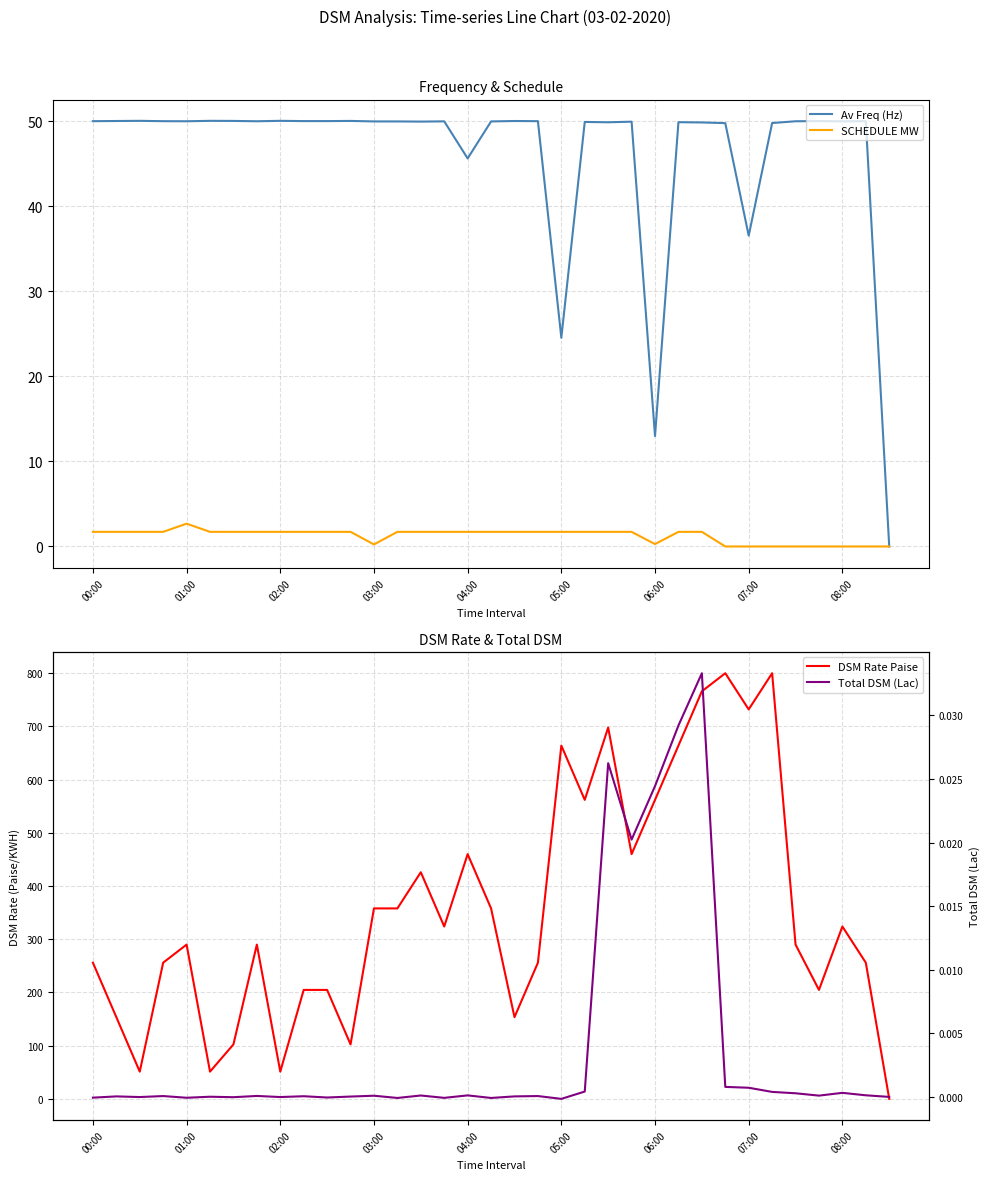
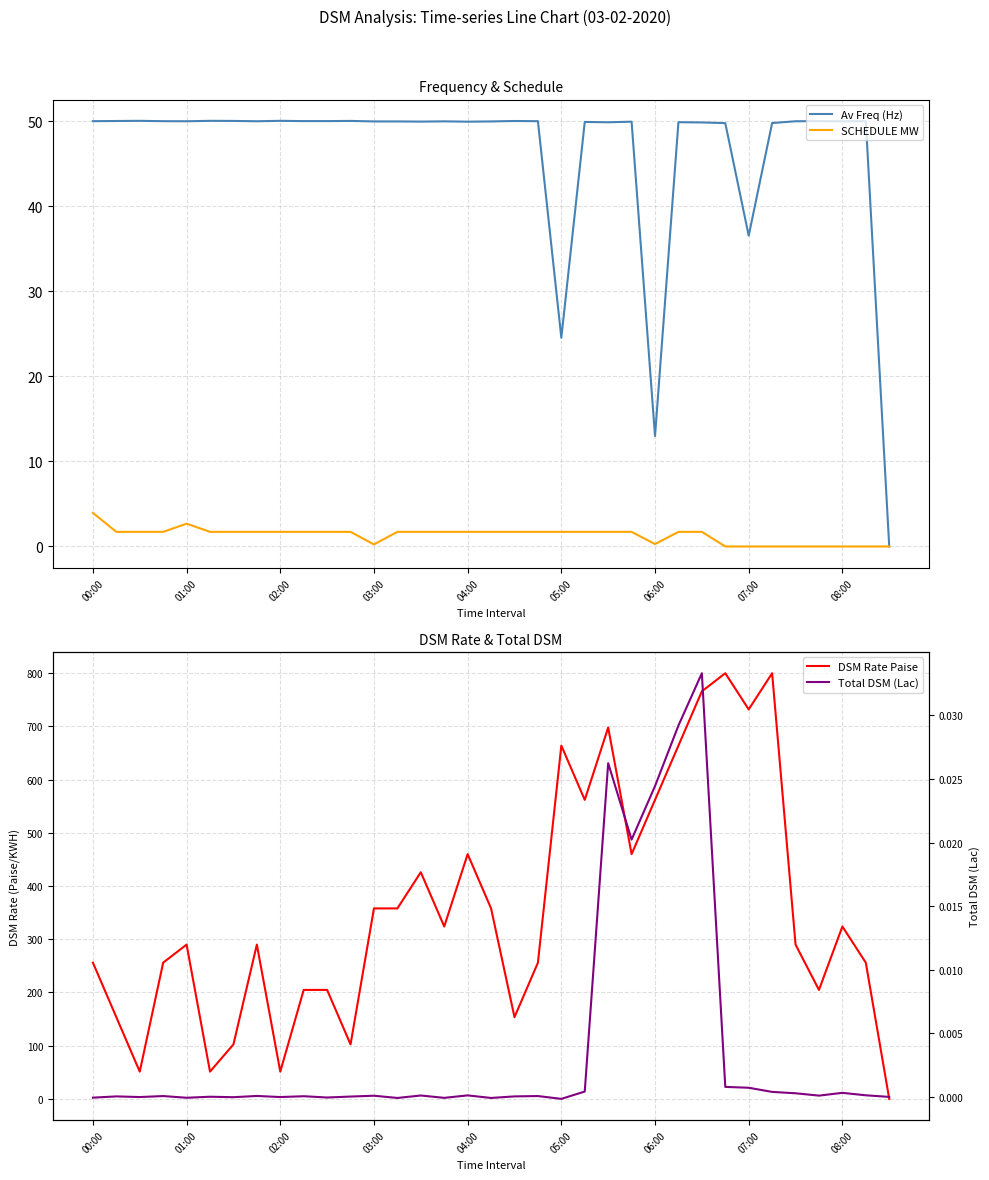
Frequency & Schedule, SCHEDULE MW, 00:00: 2 -> 4
Frequency & Schedule, Av Freq (Hz), 04:00: 46 -> 50
